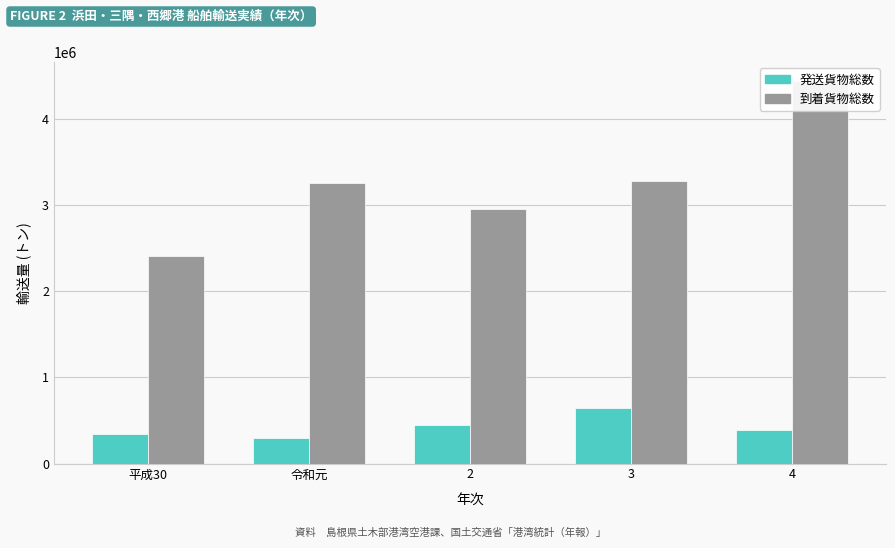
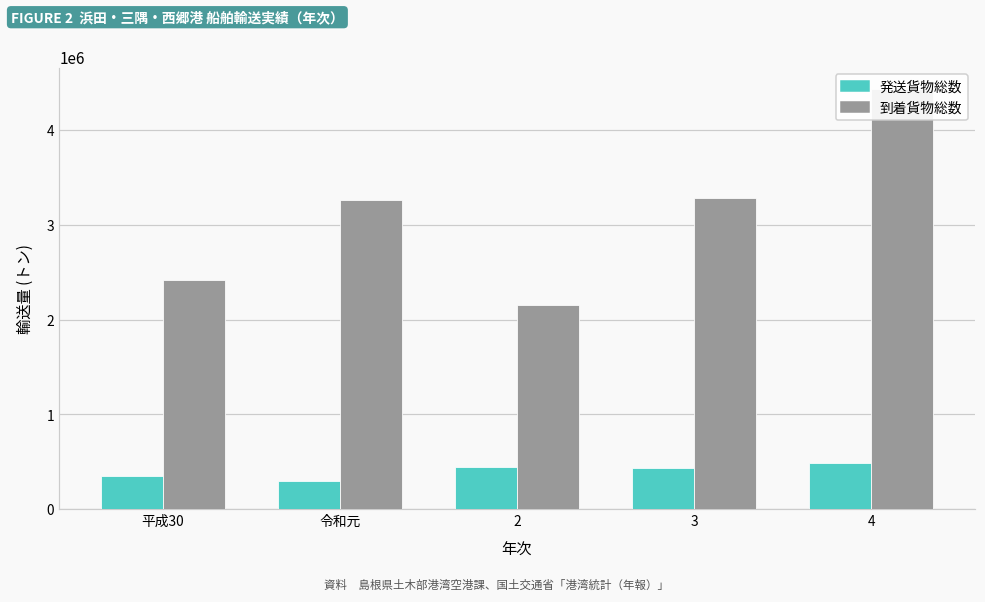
到着貨物総数, 2: 2900000 -> 2200000
発送貨物総数, 3: 600000 -> 400000
発送貨物総数, 4: 400000 -> 500000
